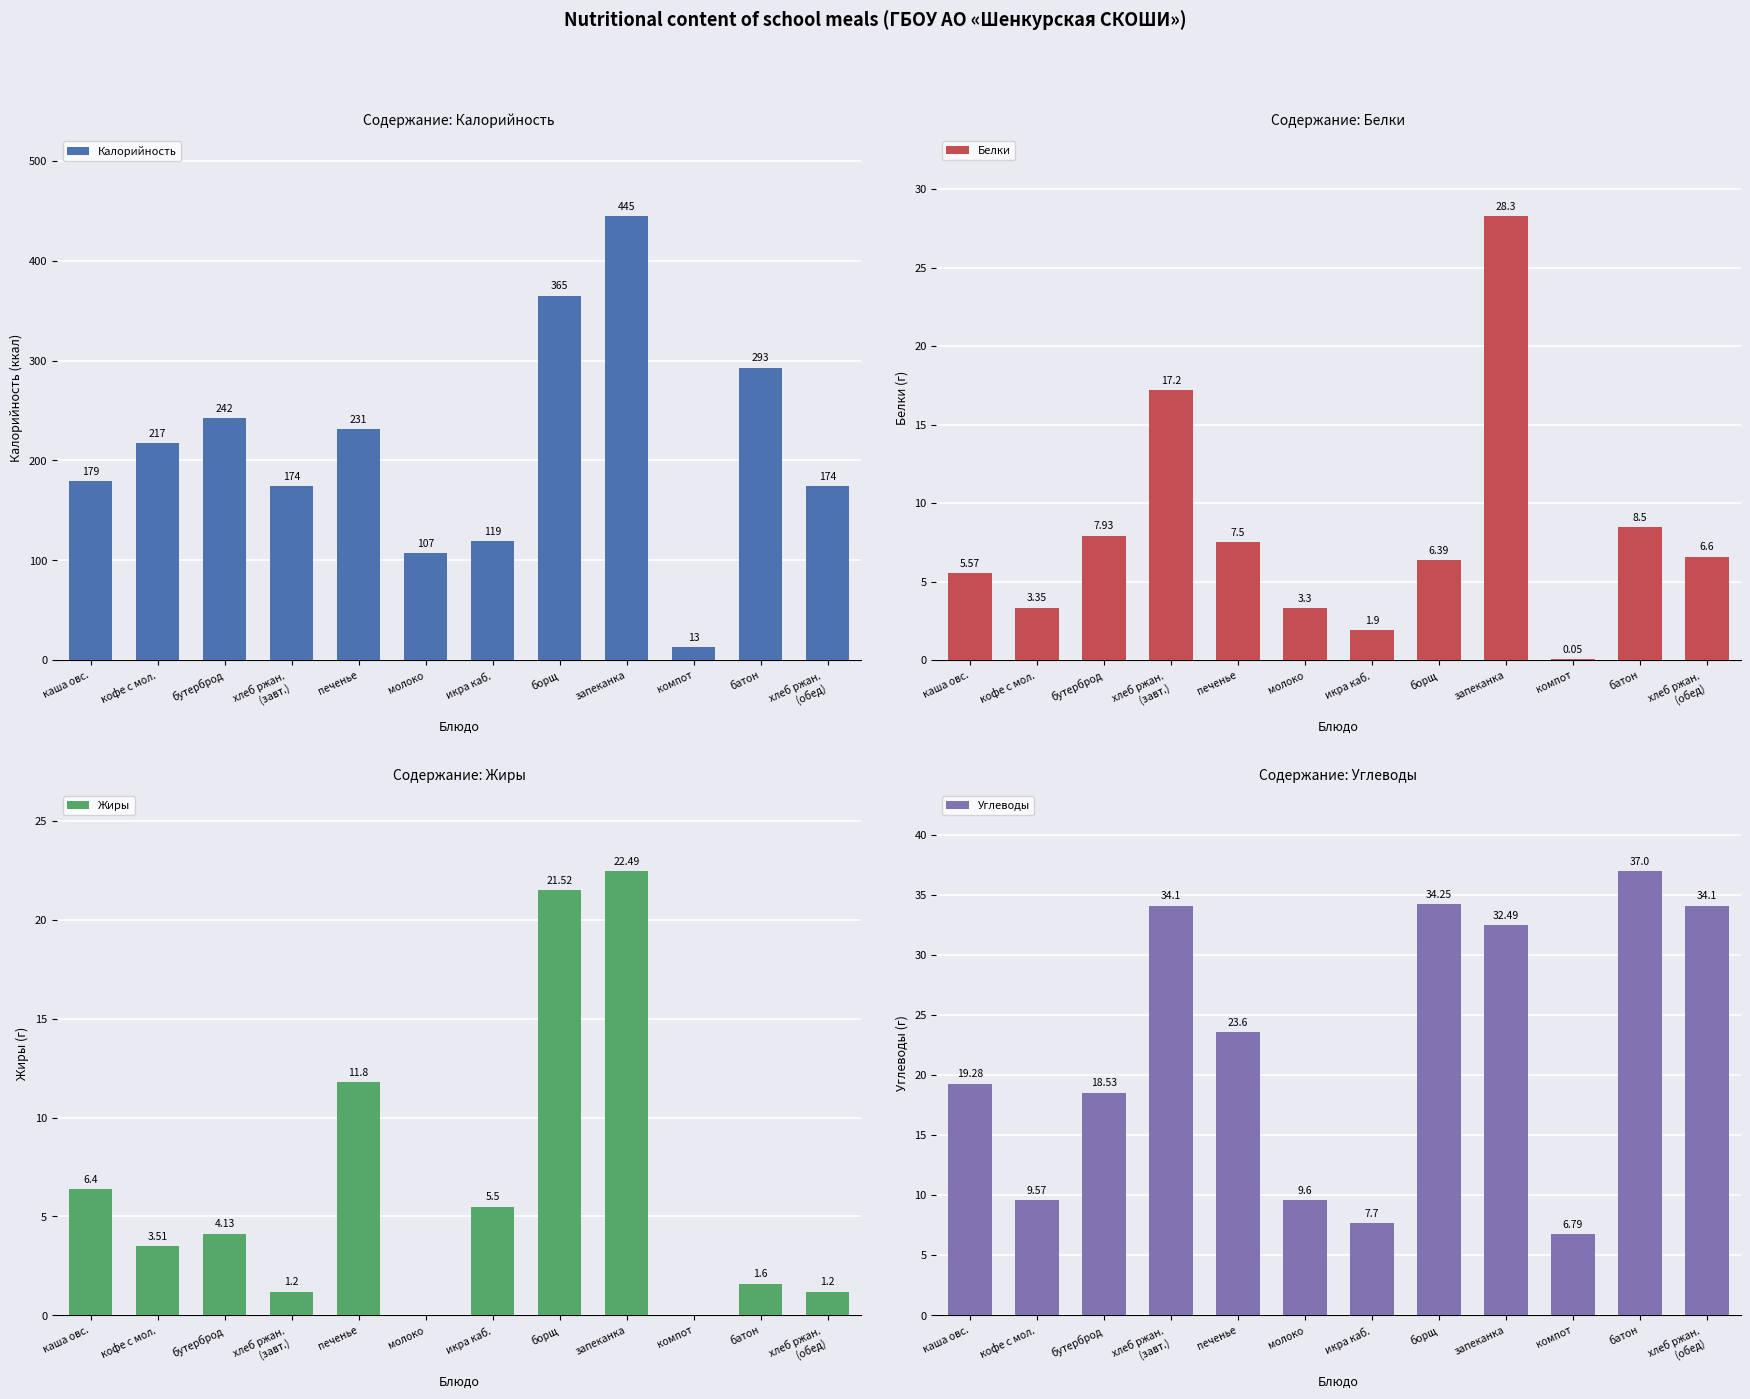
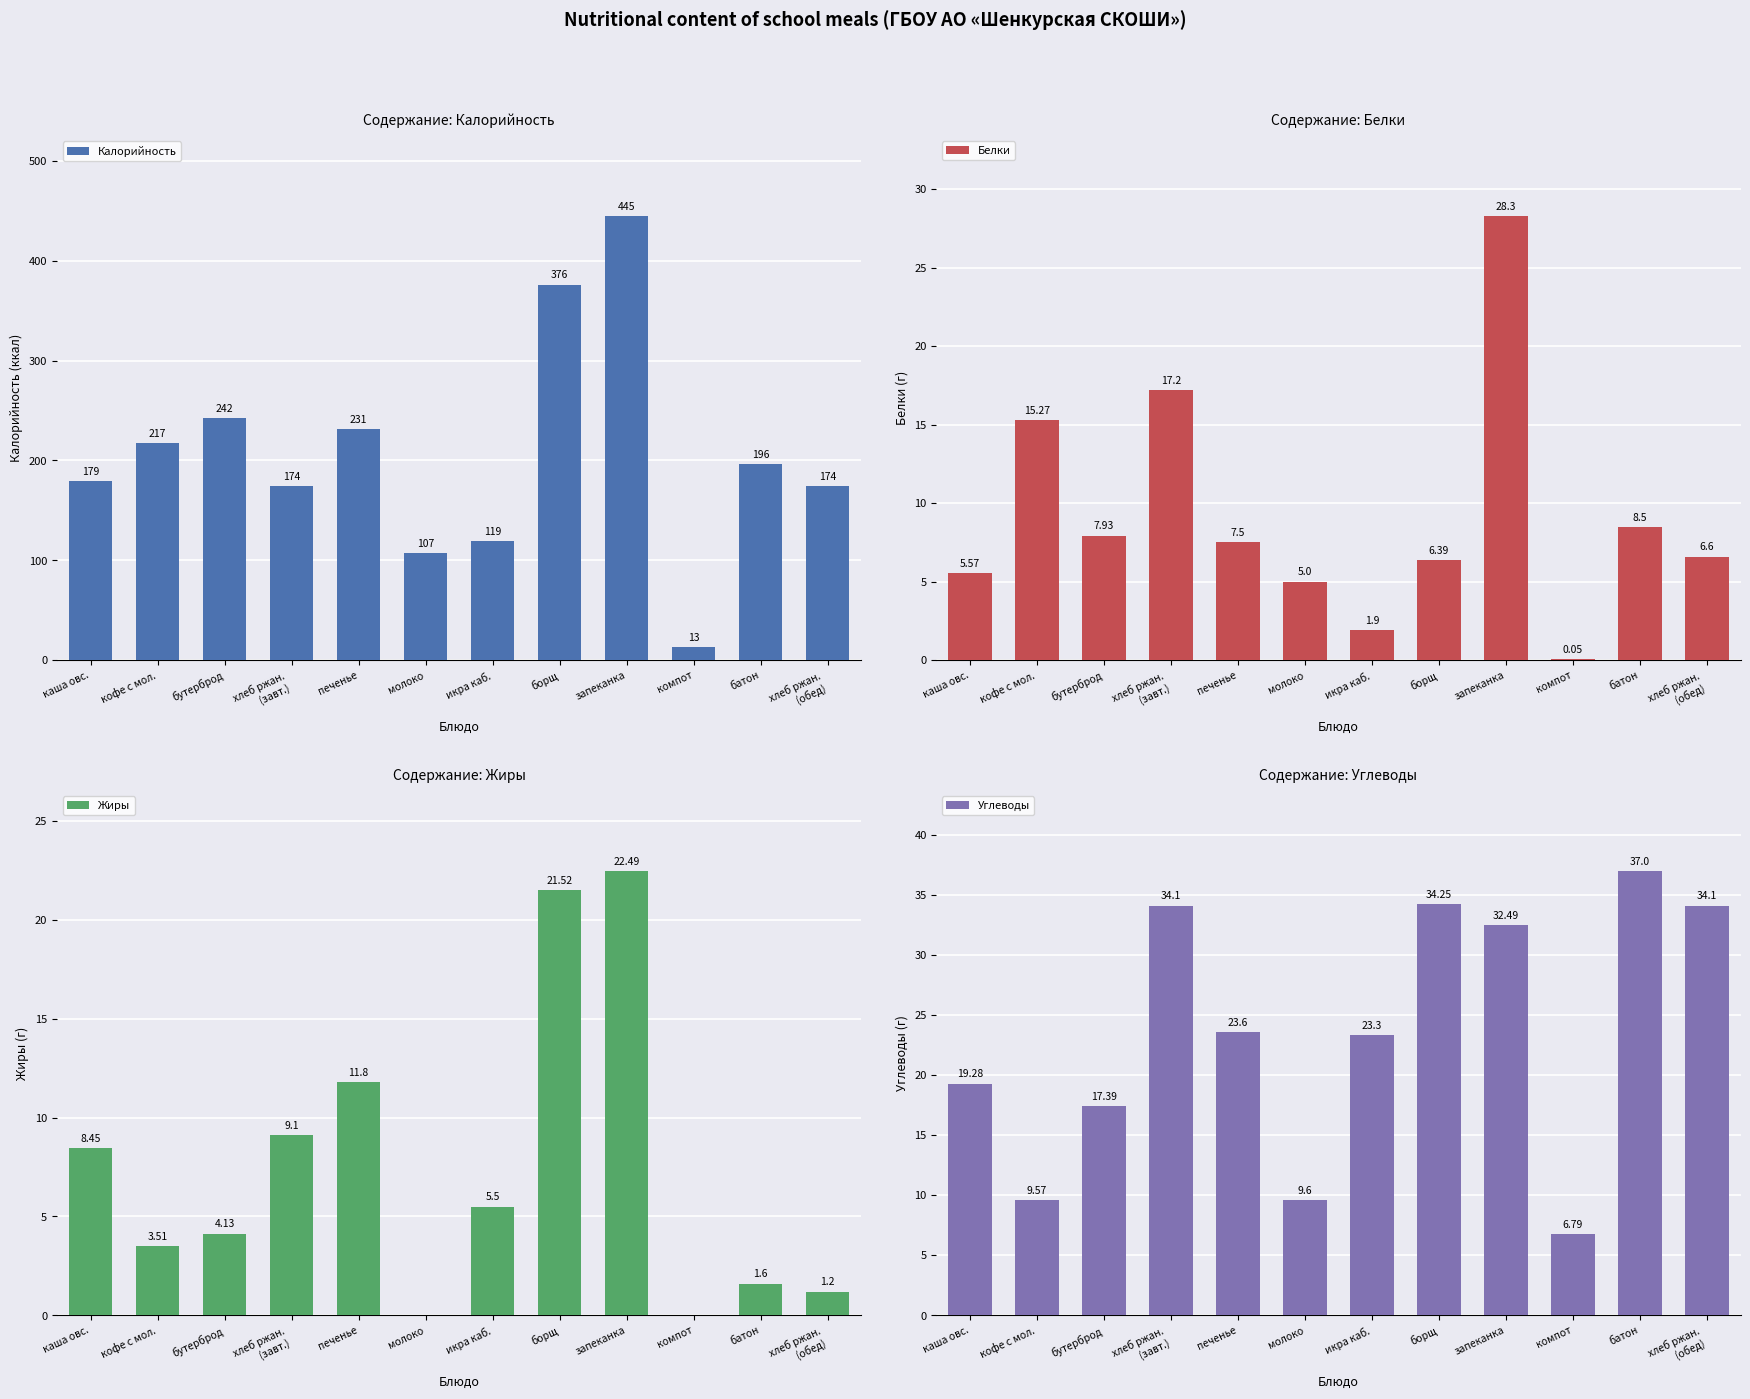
Содержание: Калорийность, борщ: 365 -> 376
Содержание: Калорийность, батон: 293 -> 196
Содержание: Белки, кофе с мол.: 3.35 -> 15.27
Содержание: Белки, молоко: 3.3 -> 5.0
Содержание: Жиры, каша овс.: 6.4 -> 8.45
Содержание: Жиры, хлеб ржан. (завт.): 1.2 -> 9.1
Содержание: Углеводы, бутерброд: 18.53 -> 17.39
Содержание: Углеводы, икра каб.: 7.7 -> 23.3
